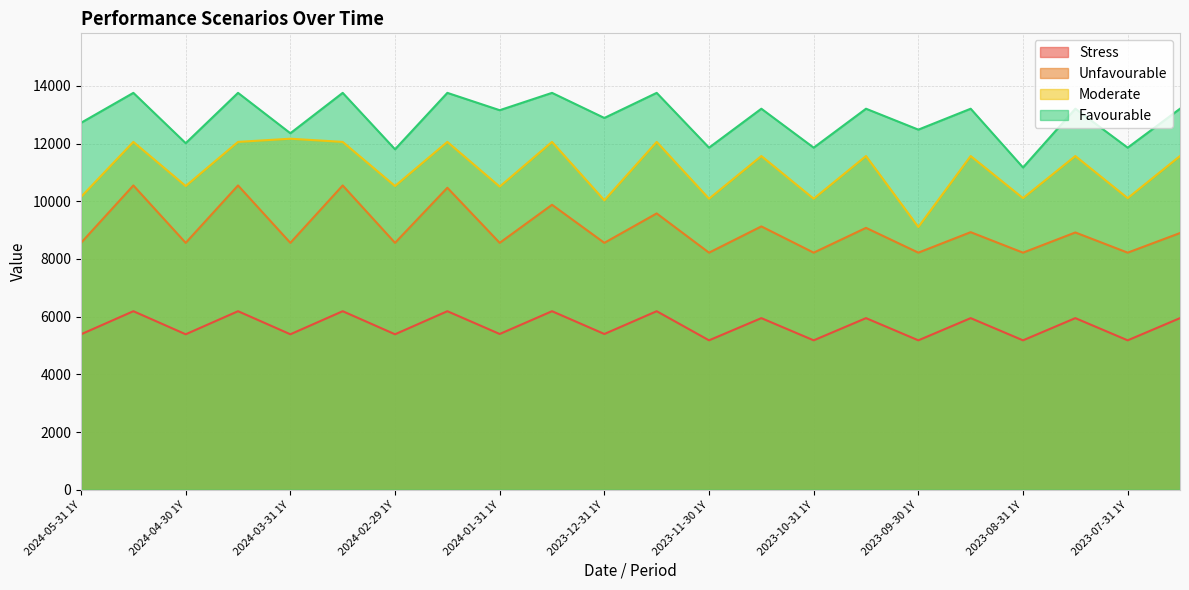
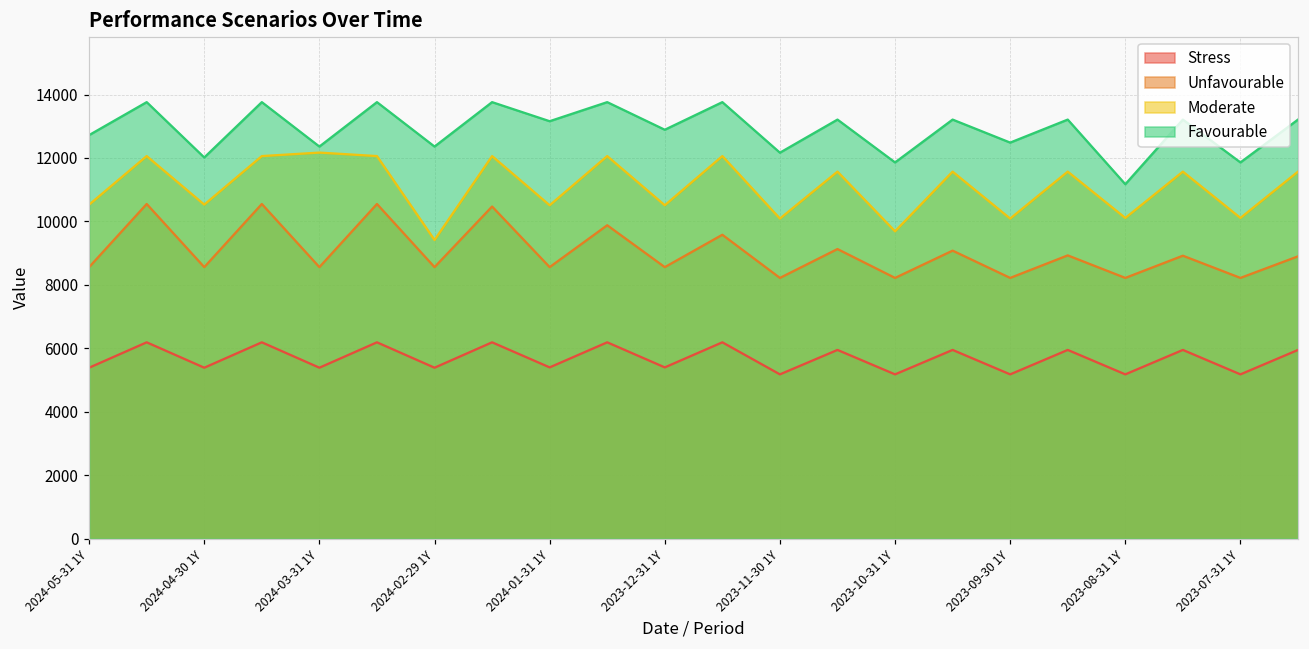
Moderate, 2024-05-31 1Y: 10200 -> 10500
Moderate, 2024-02-29 1Y: 10500 -> 9400
Favourable, 2024-02-29 1Y: 11800 -> 12400
Moderate, 2023-12-31 1Y: 10000 -> 10500
Favourable, 2023-11-30 1Y: 11900 -> 12200
Moderate, 2023-10-31 1Y: 10100 -> 9700
Moderate, 2023-09-30 1Y: 9100 -> 10100
